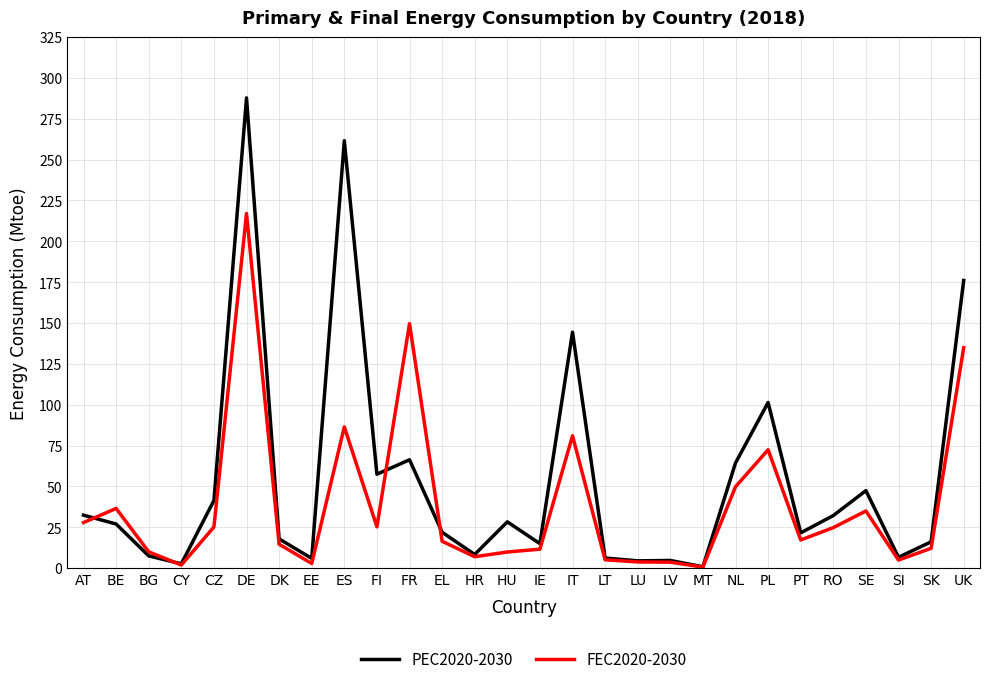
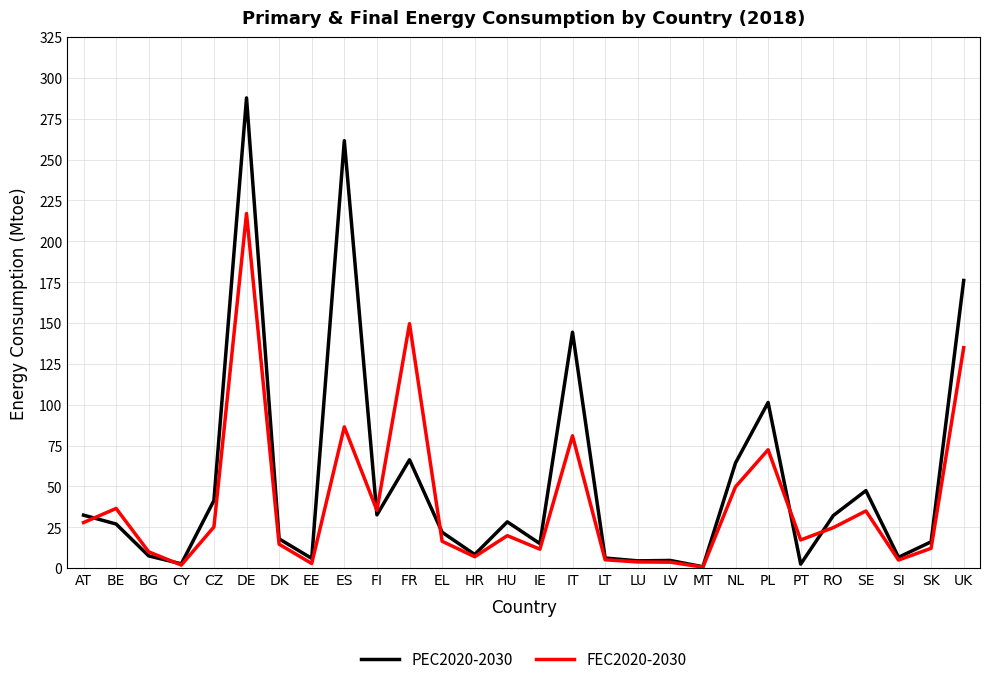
PEC2020-2030, FI: 57 -> 33
FEC2020-2030, FI: 25 -> 35
FEC2020-2030, HU: 10 -> 20
PEC2020-2030, PT: 22 -> 2
